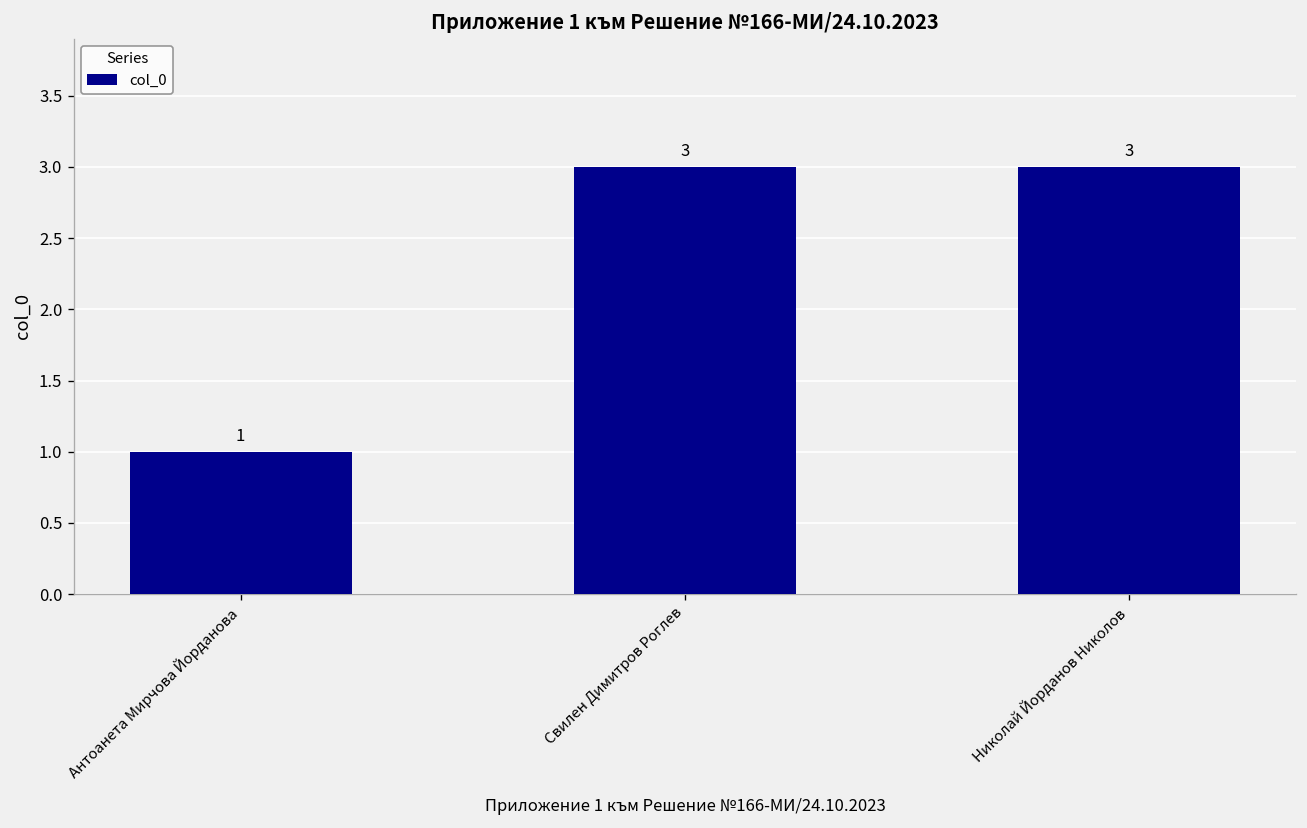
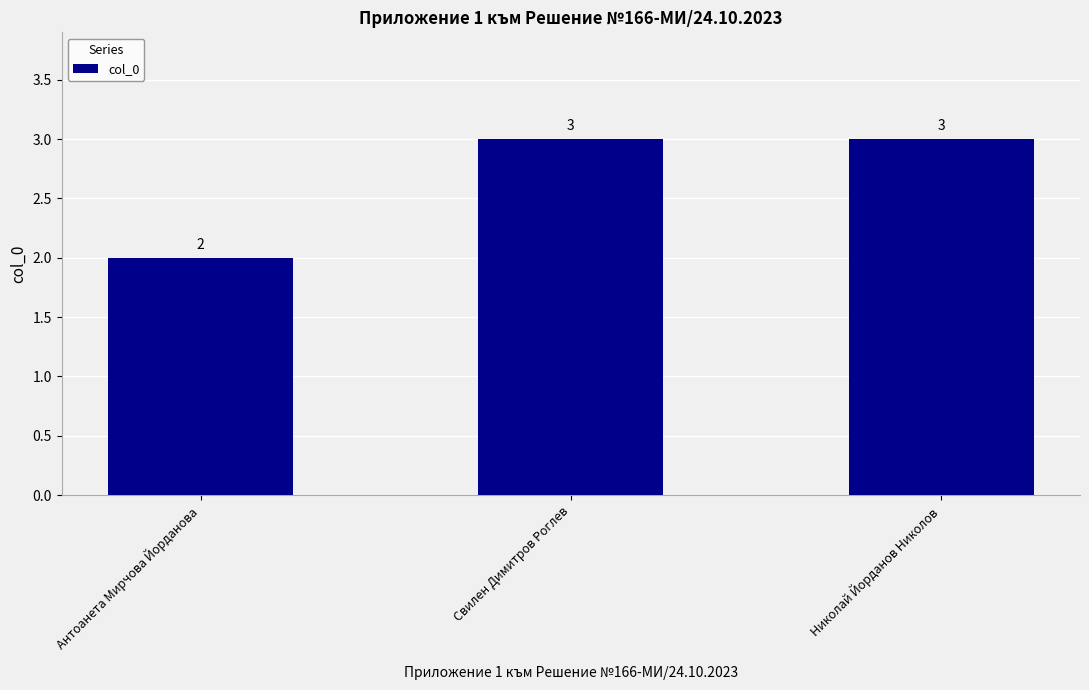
Антоанета Мирчова Йорданова: 1 -> 2
